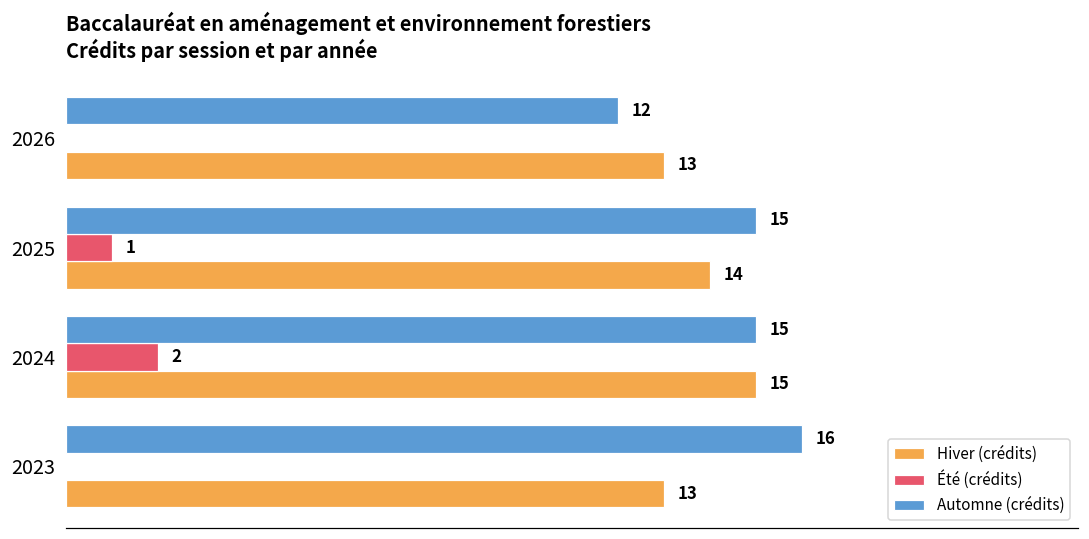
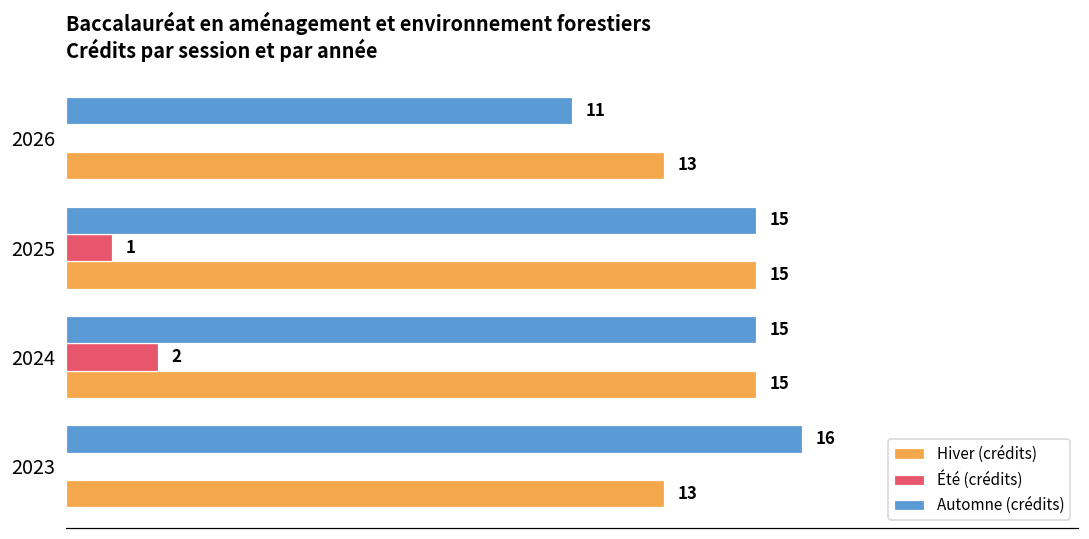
Automne (crédits), 2026: 12 -> 11
Hiver (crédits), 2025: 14 -> 15
